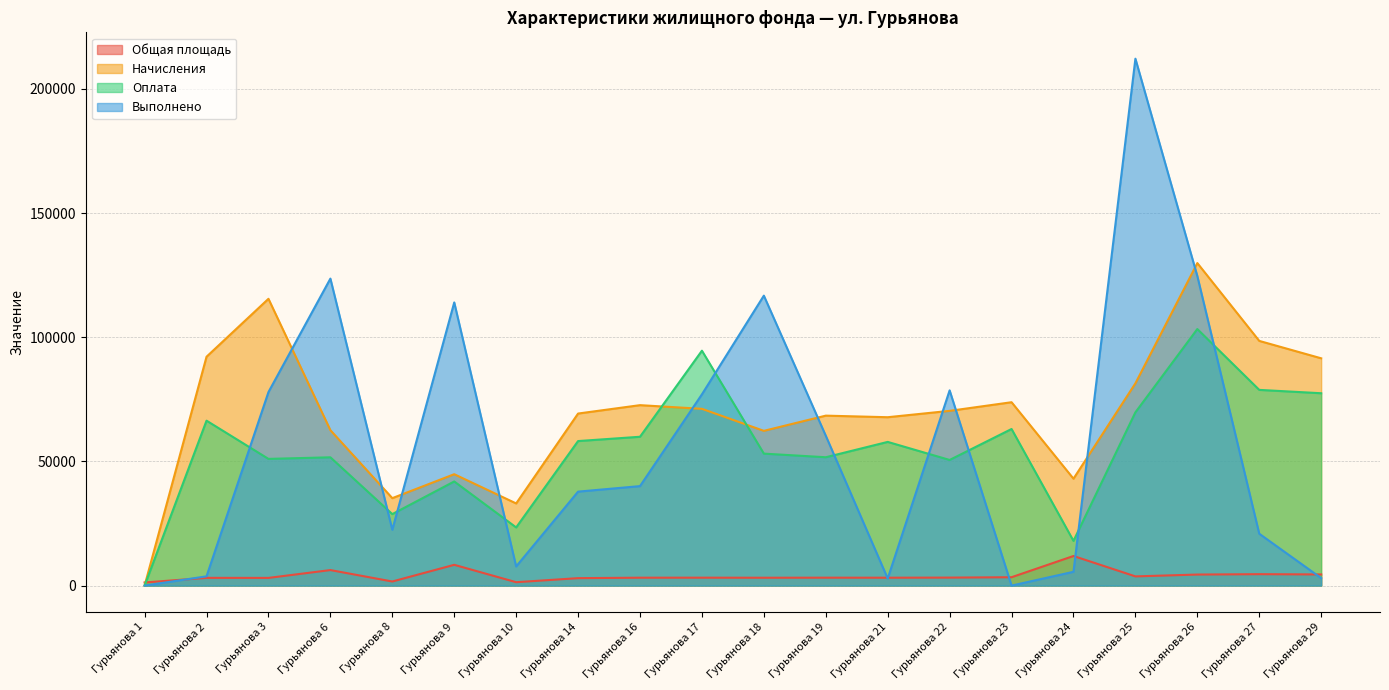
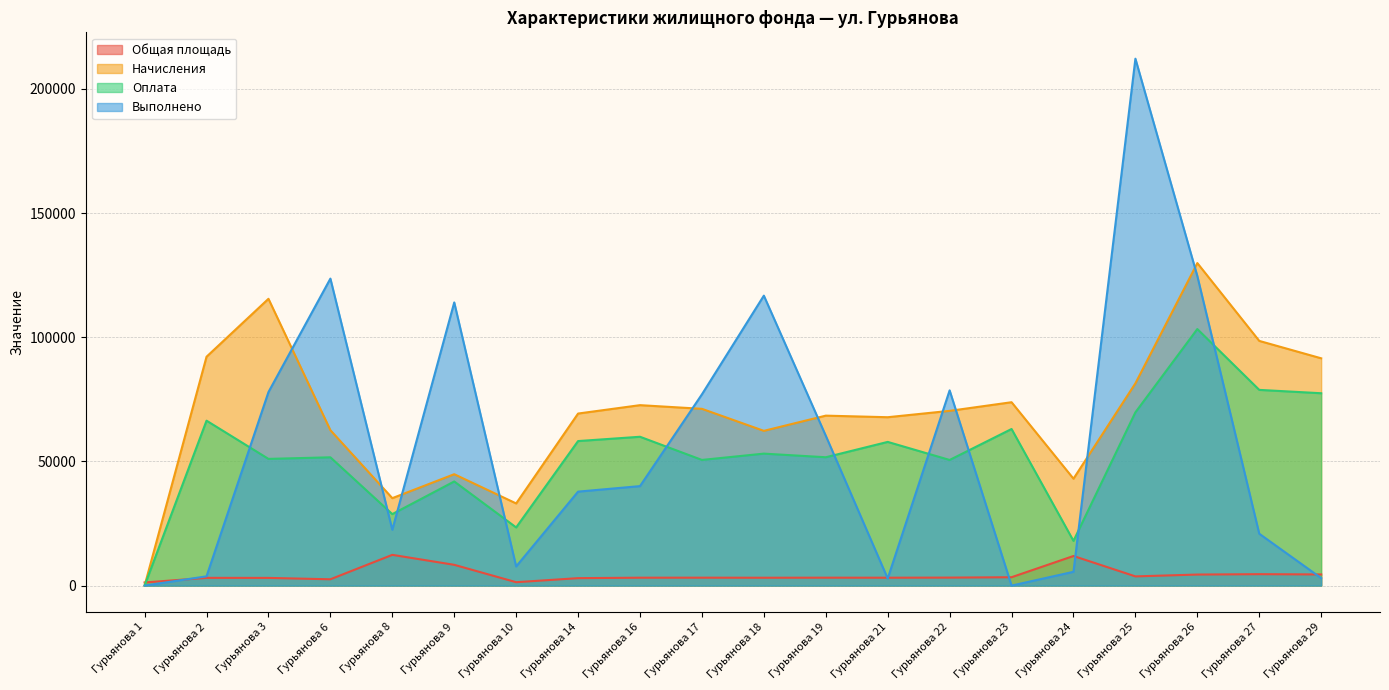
Общая площадь, Гурьянова 6: 6000 -> 3000
Общая площадь, Гурьянова 8: 2000 -> 12000
Оплата, Гурьянова 17: 95000 -> 51000
